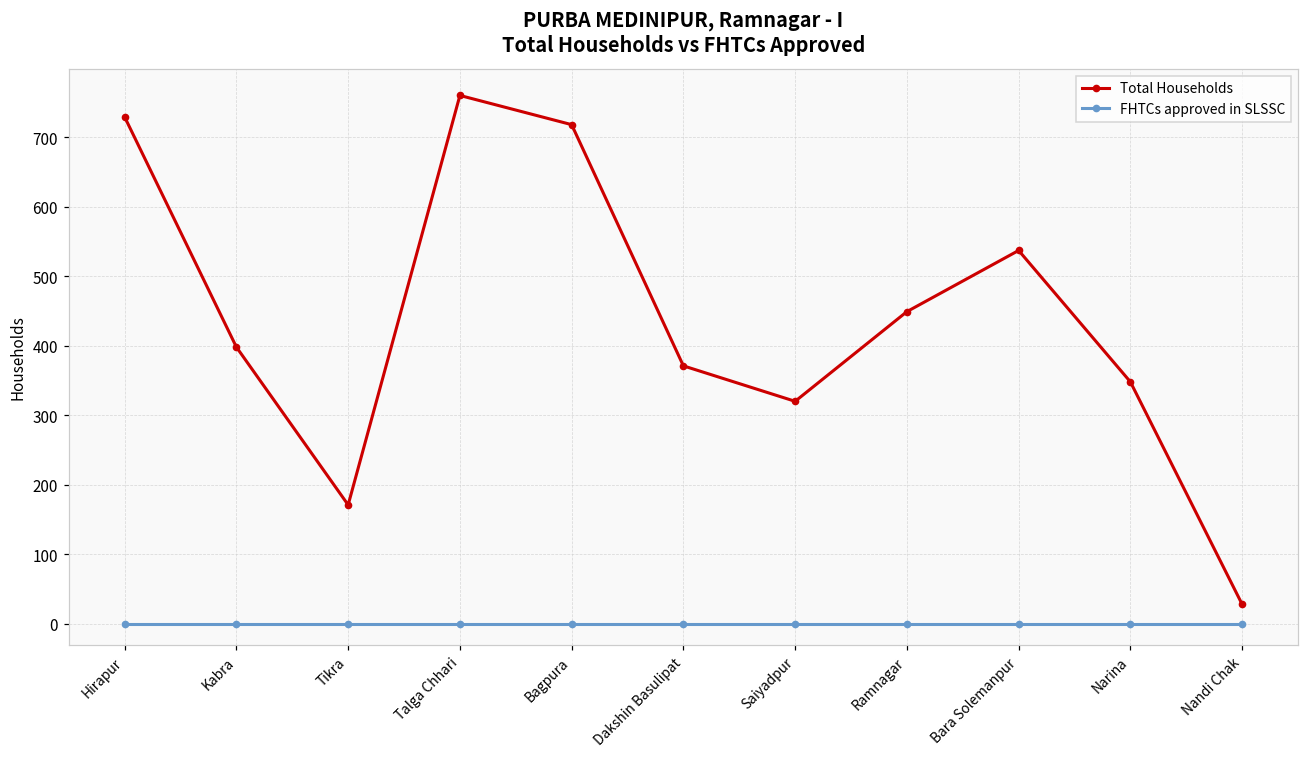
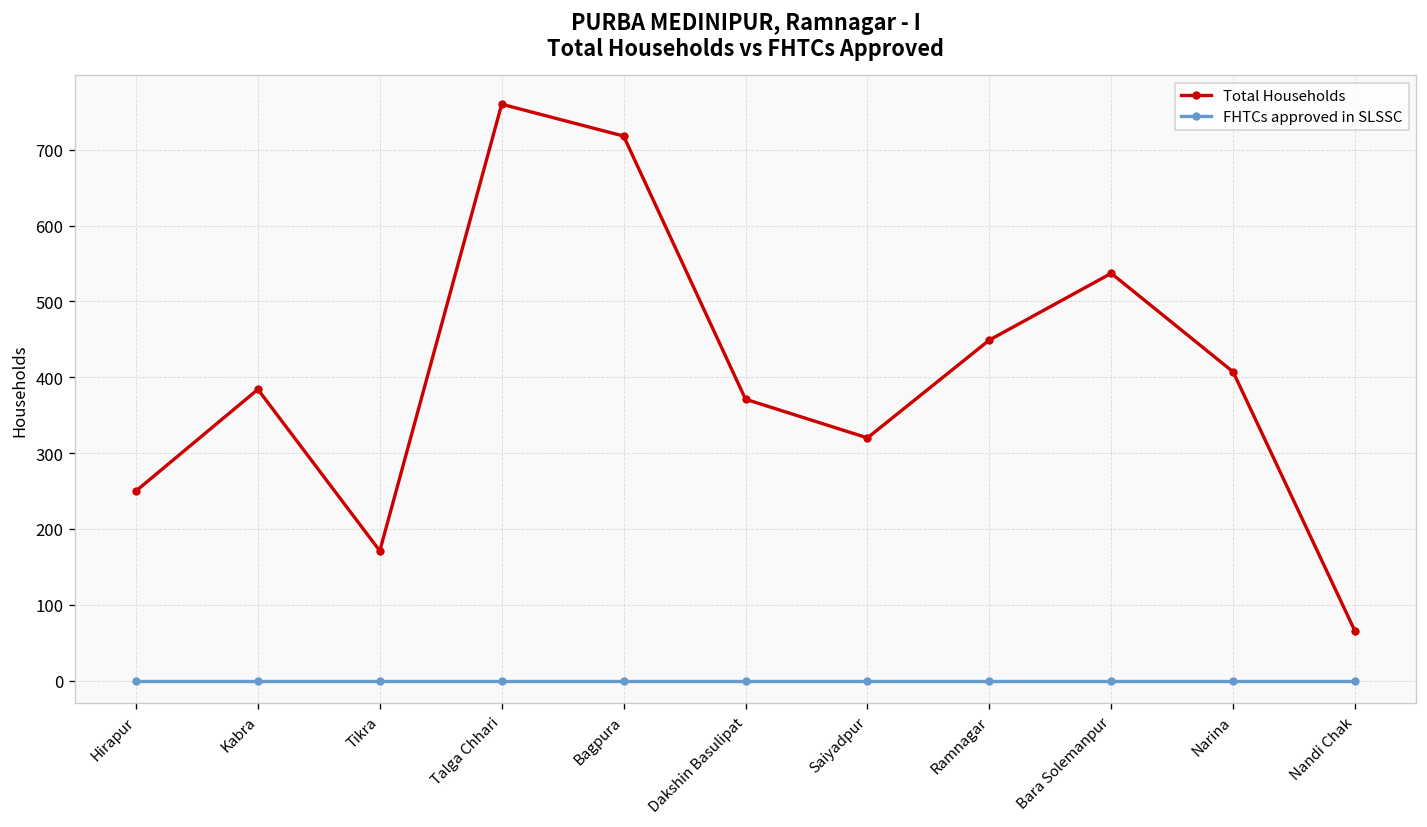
Total Households, Hirapur: 730 -> 250
Total Households, Kabra: 400 -> 380
Total Households, Narina: 350 -> 410
Total Households, Nandi Chak: 30 -> 70
